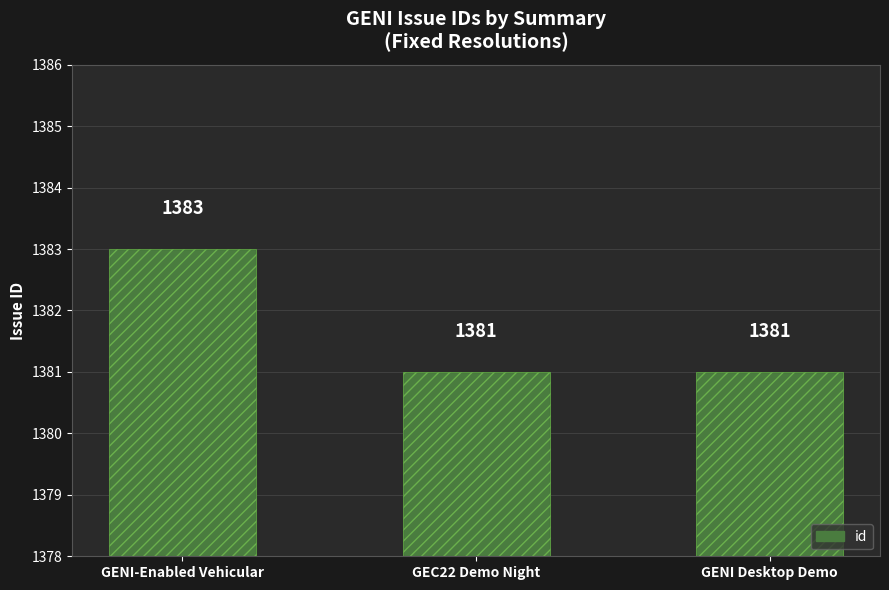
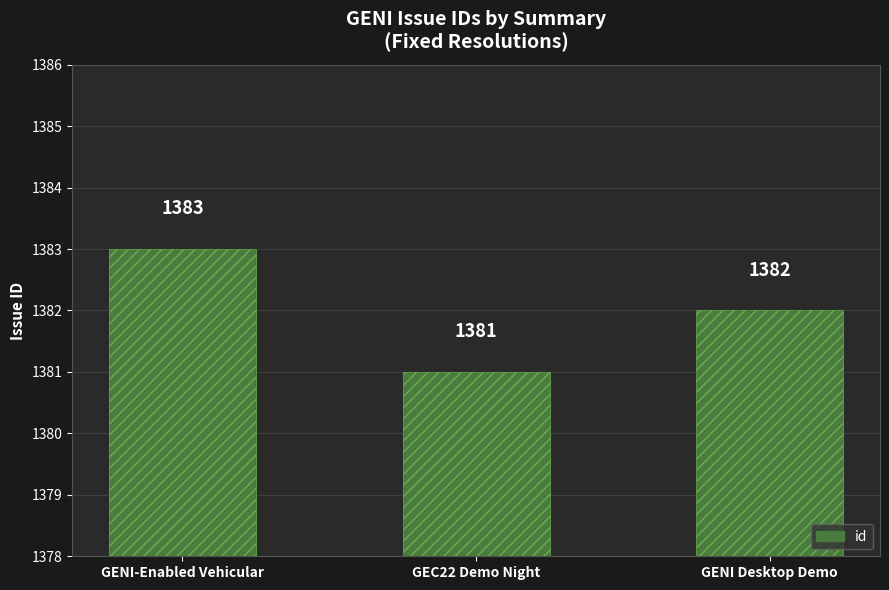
GENI Desktop Demo: 1381 -> 1382
